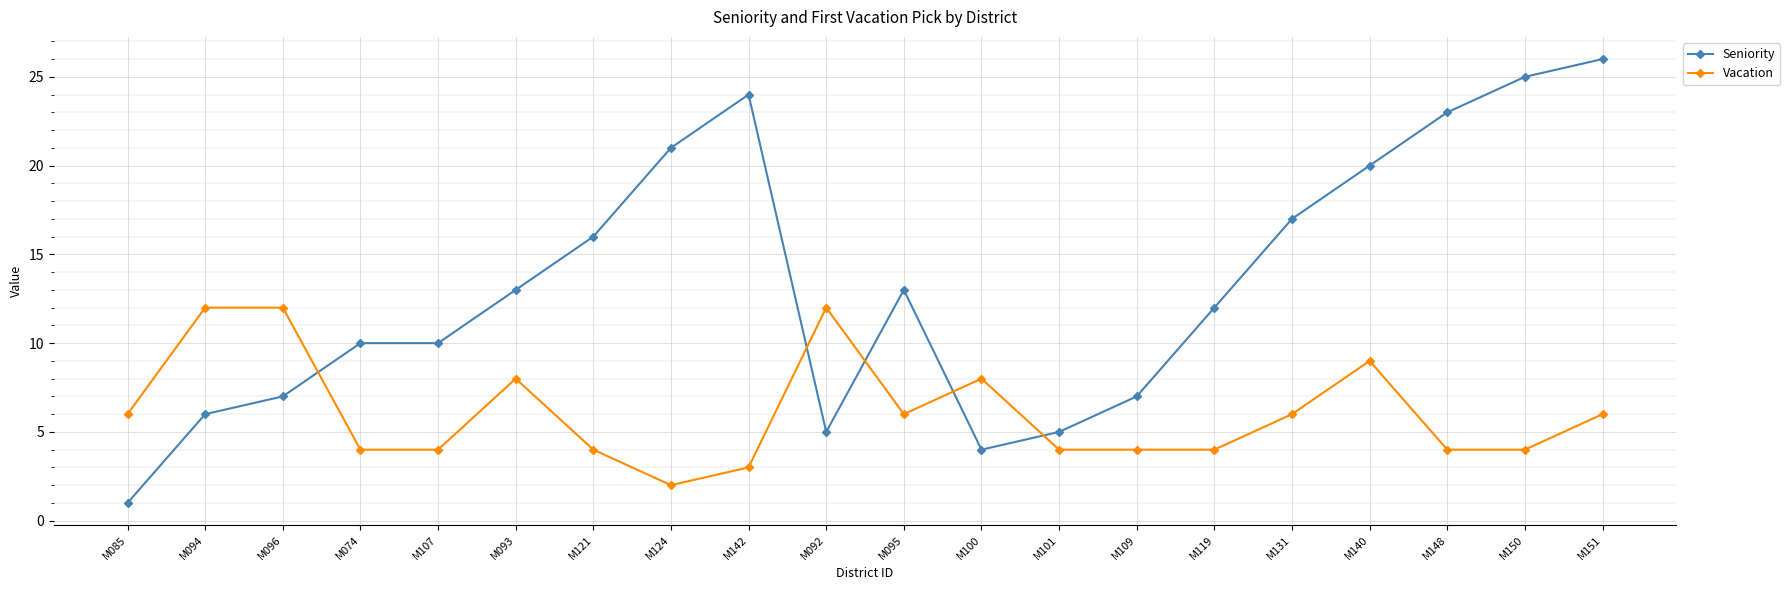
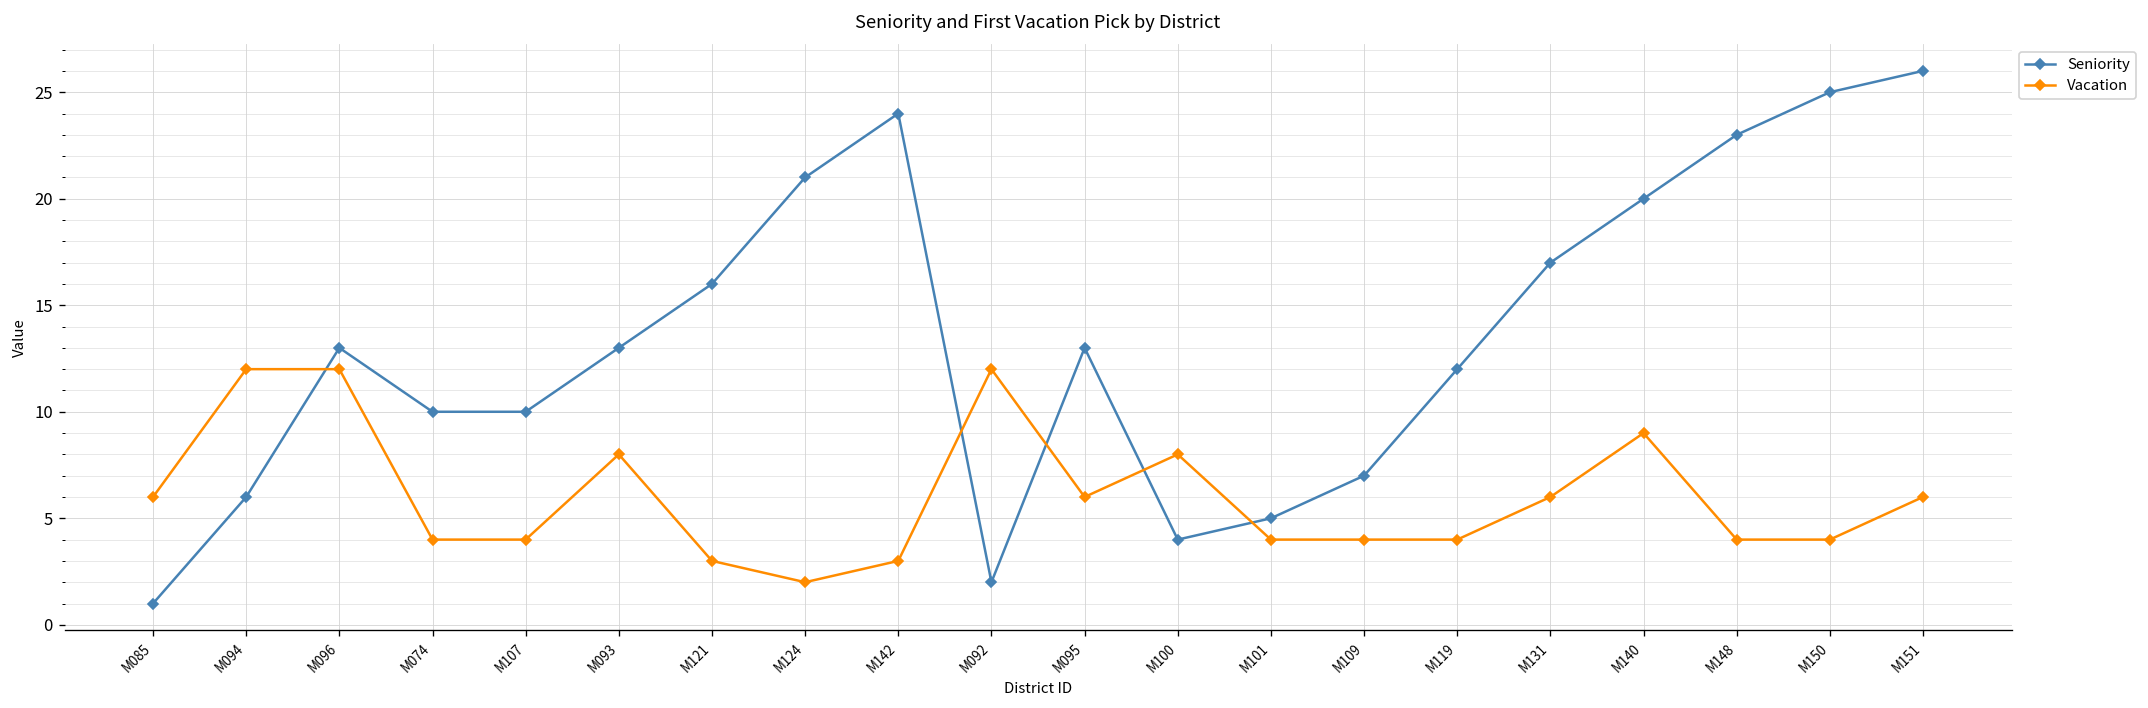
Seniority, M096: 7 -> 13
Vacation, M121: 4 -> 3
Seniority, M092: 5 -> 2
